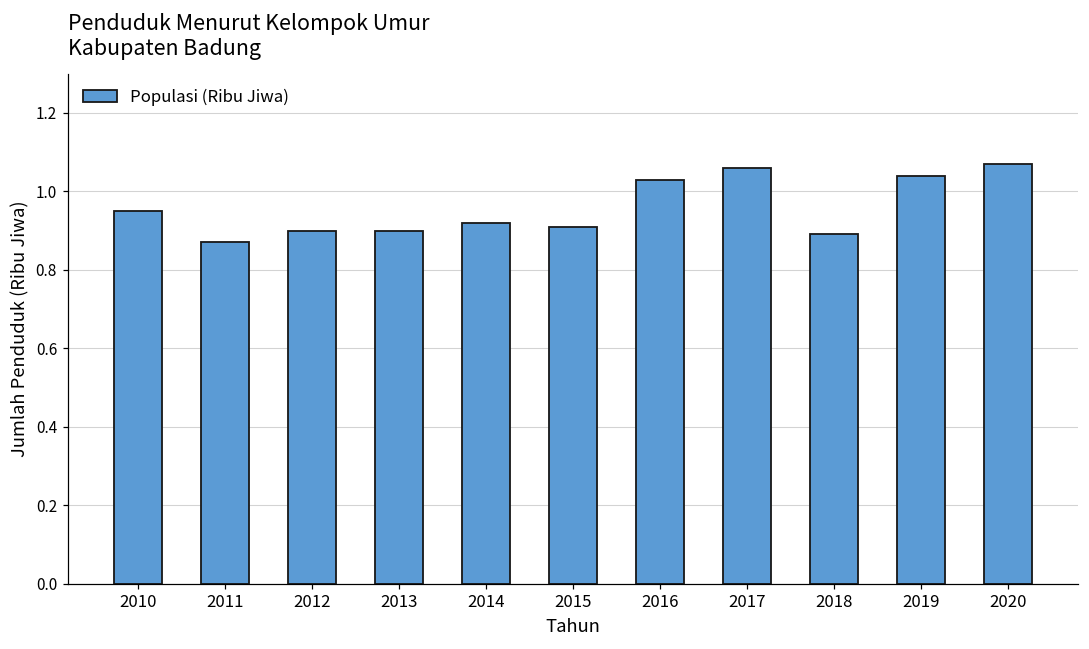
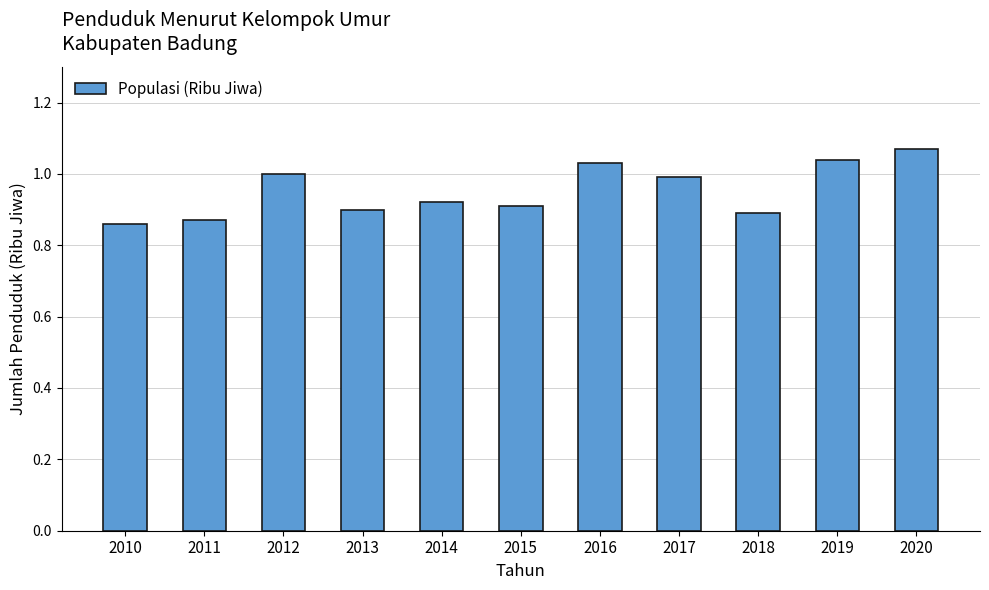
2010: 0.95 -> 0.86
2012: 0.9 -> 1.0
2017: 1.06 -> 0.99
